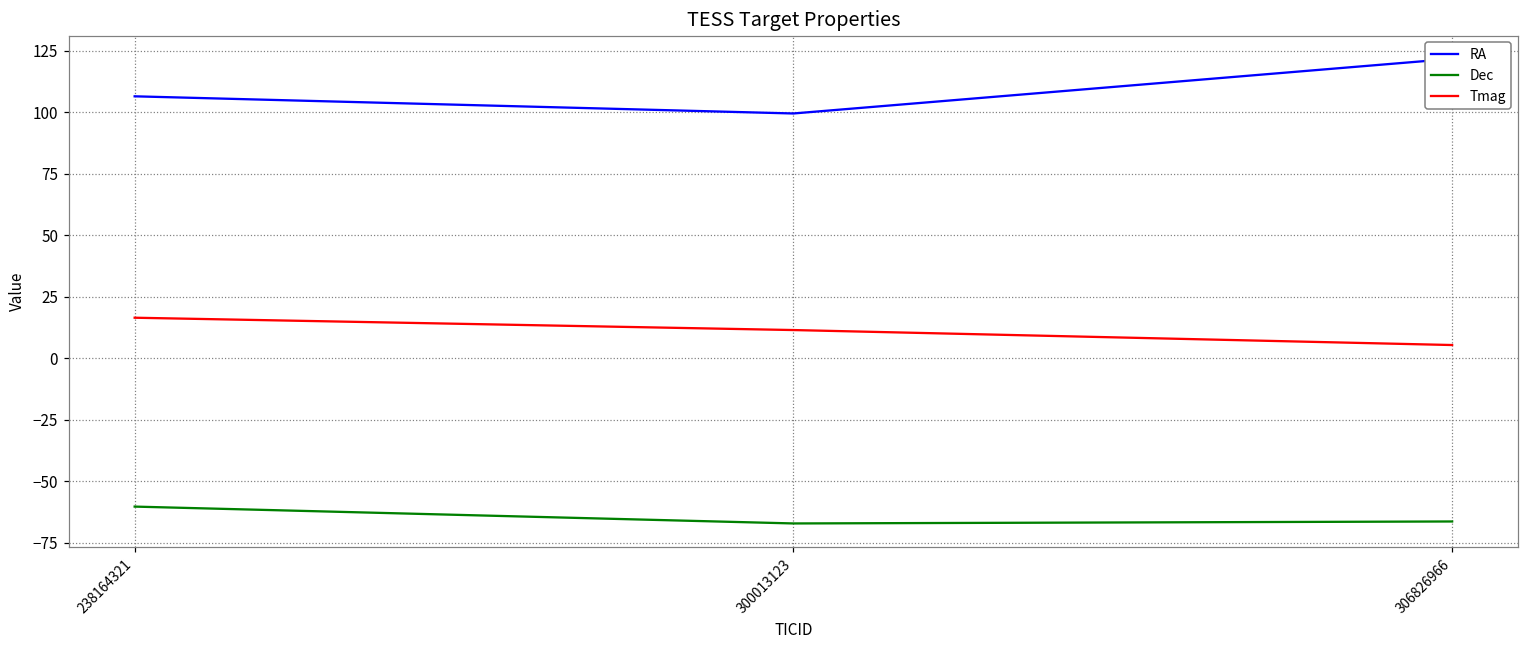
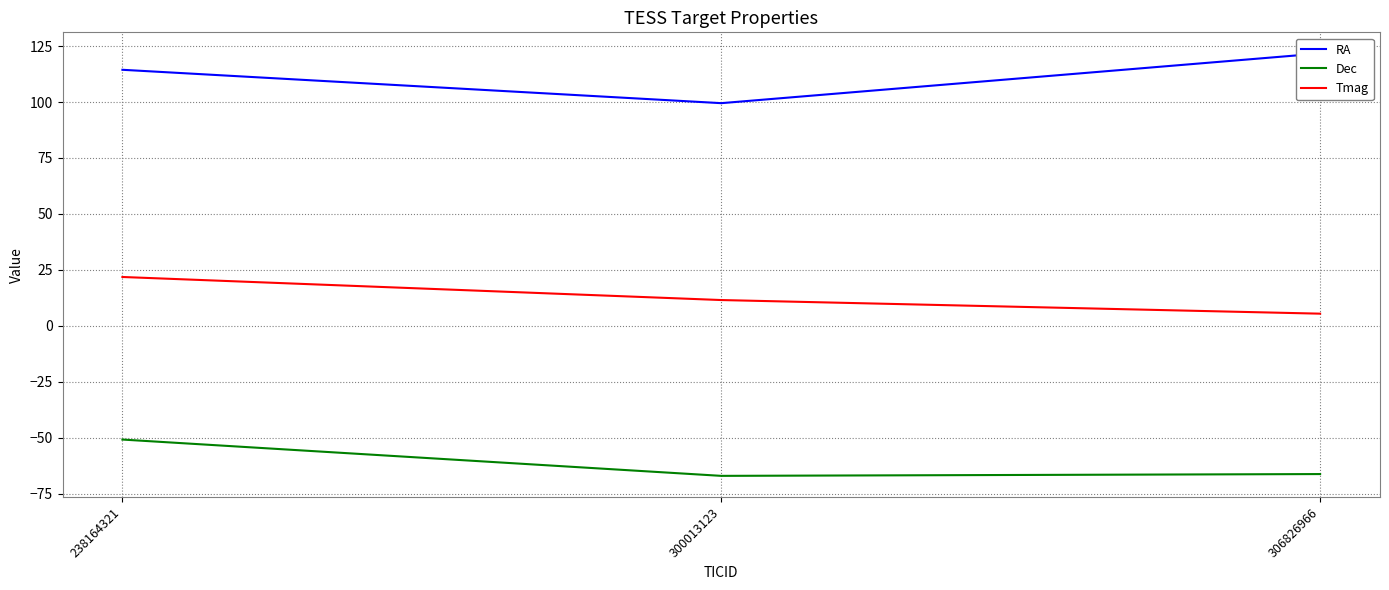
RA, 238164321: 106 -> 114
Dec, 238164321: -60 -> -51
Tmag, 238164321: 17 -> 22
